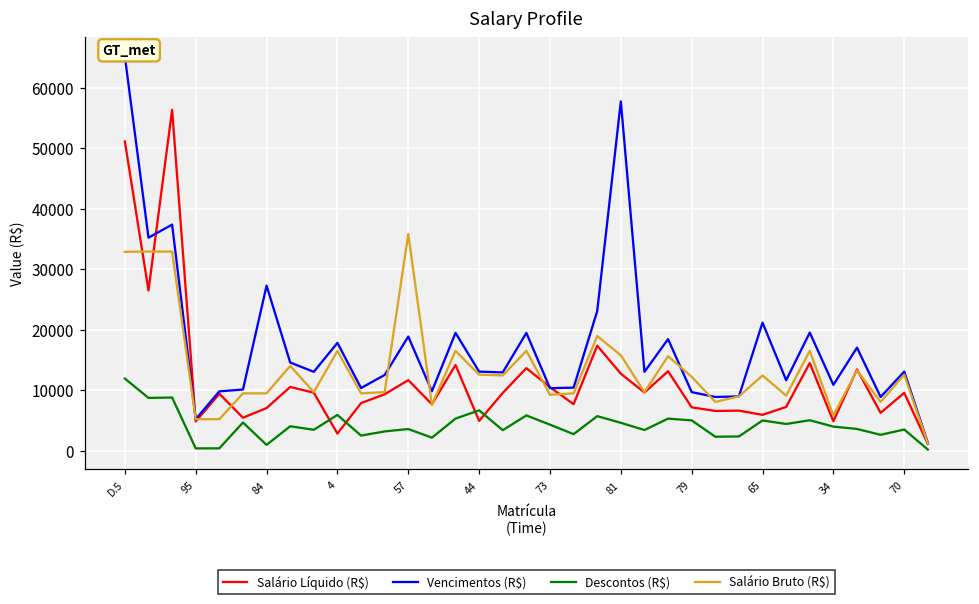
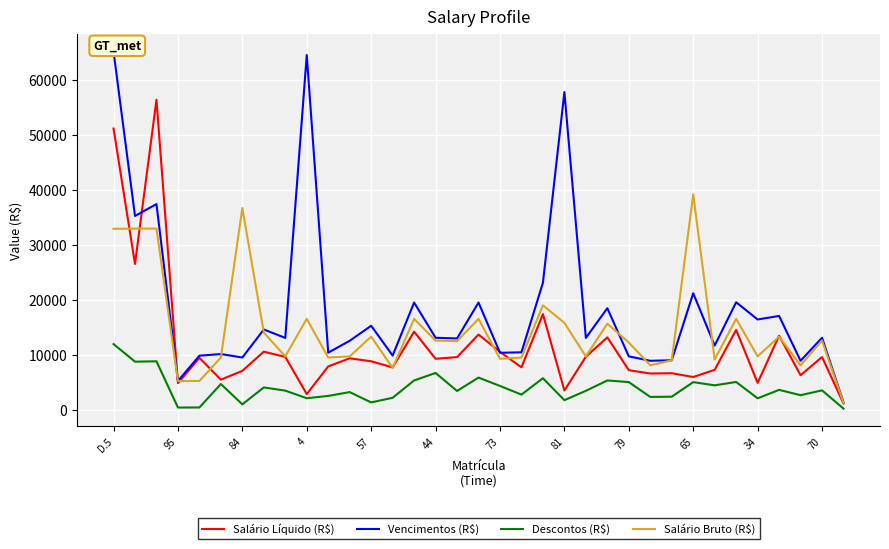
Vencimentos (R$), 84: 27000 -> 9000
Salário Bruto (R$), 84: 9000 -> 37000
Vencimentos (R$), 4: 18000 -> 64000
Descontos (R$), 4: 6000 -> 2000
Salário Líquido (R$), 57: 12000 -> 9000
Vencimentos (R$), 57: 19000 -> 15000
Descontos (R$), 57: 4000 -> 1000
Salário Bruto (R$), 57: 36000 -> 13000
Salário Líquido (R$), 44: 5000 -> 9000
Salário Líquido (R$), 81: 13000 -> 3000
Descontos (R$), 81: 5000 -> 2000
Salário Bruto (R$), 65: 12000 -> 39000
Vencimentos (R$), 34: 11000 -> 16000
Descontos (R$), 34: 4000 -> 2000
Salário Bruto (R$), 34: 6000 -> 10000
